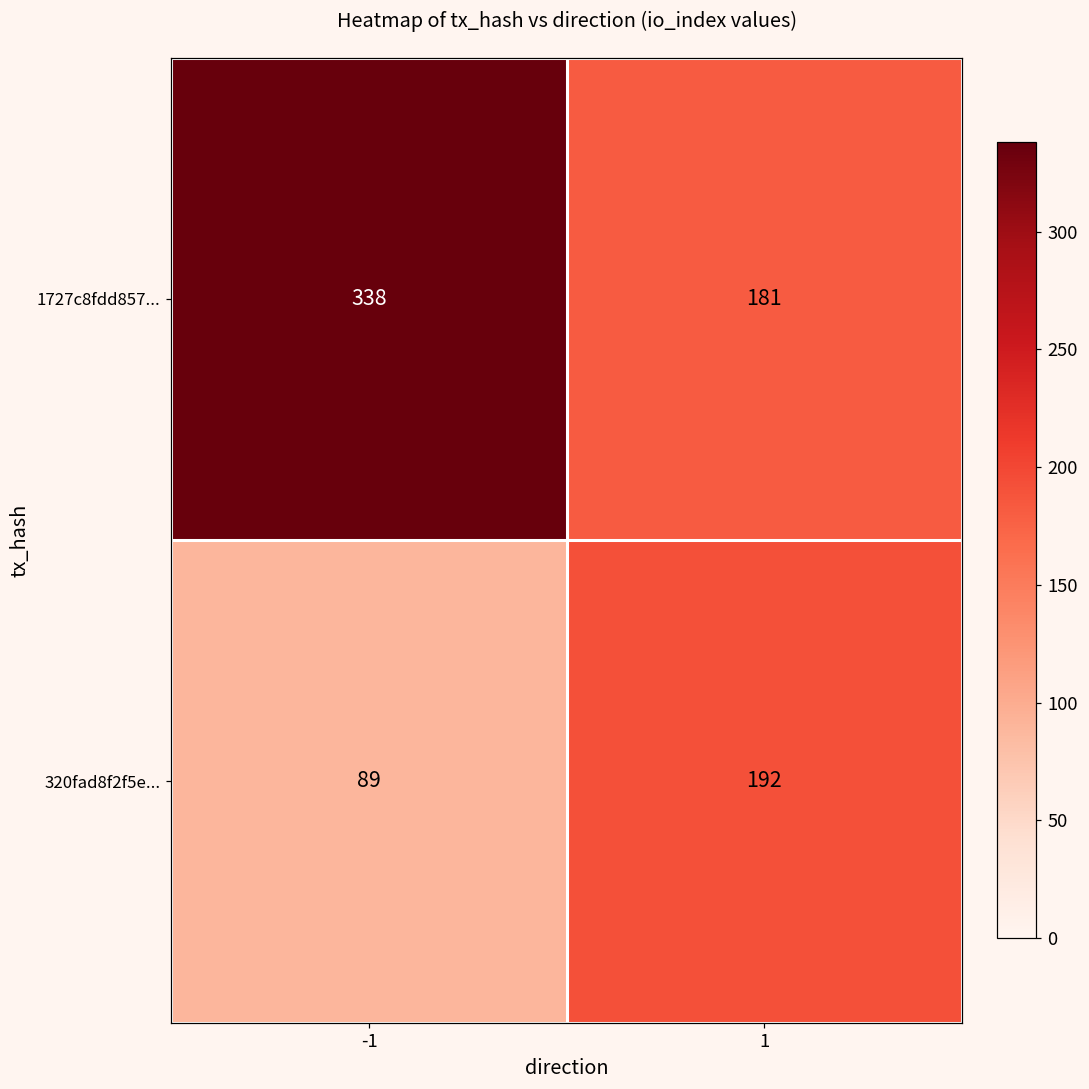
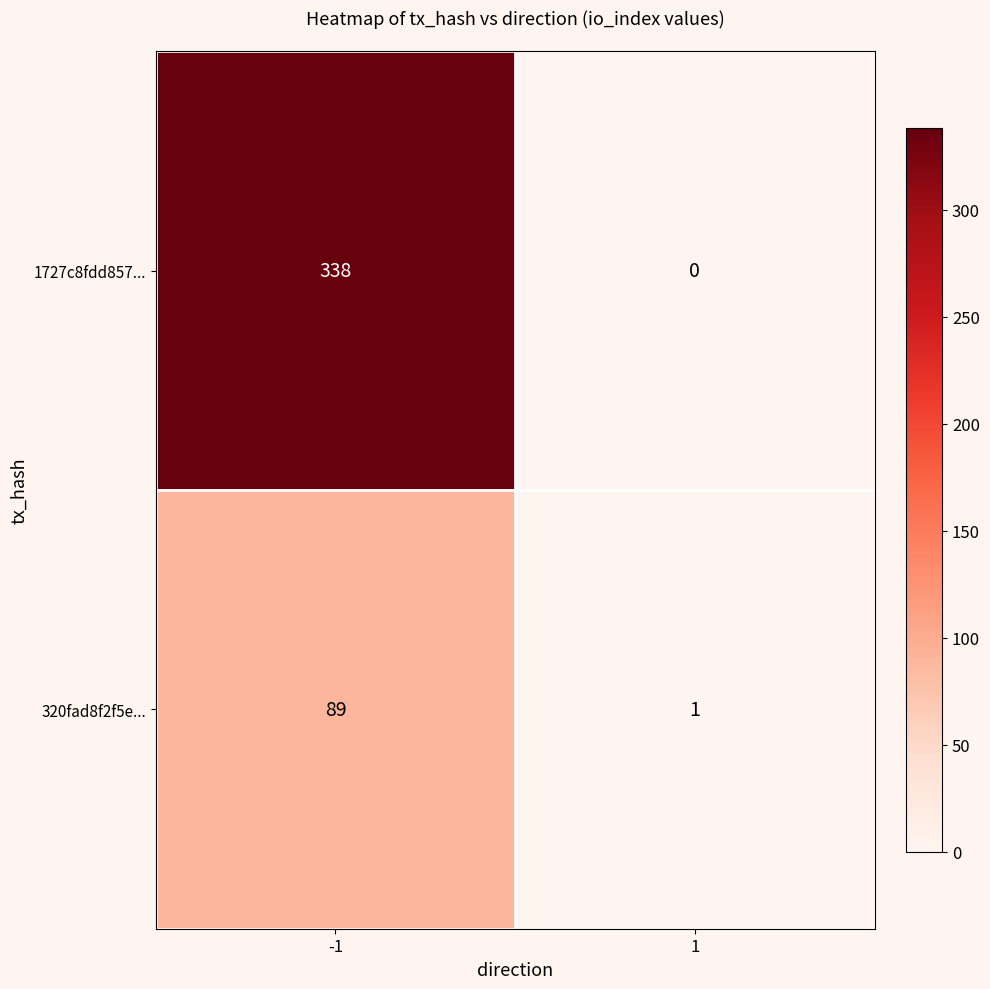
1727c8fdd857..., 1: 181 -> 0
320fad8f2f5e..., 1: 192 -> 1
